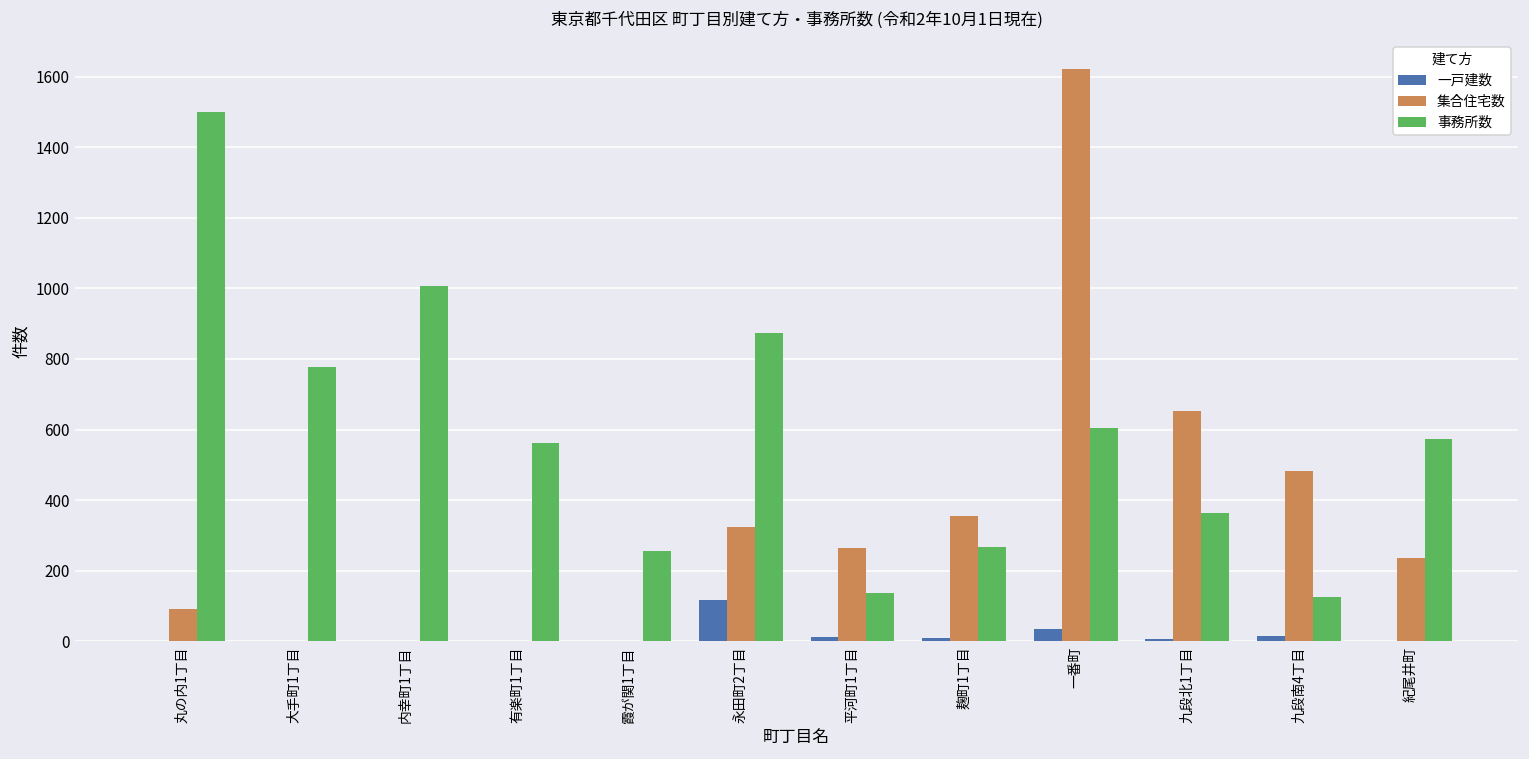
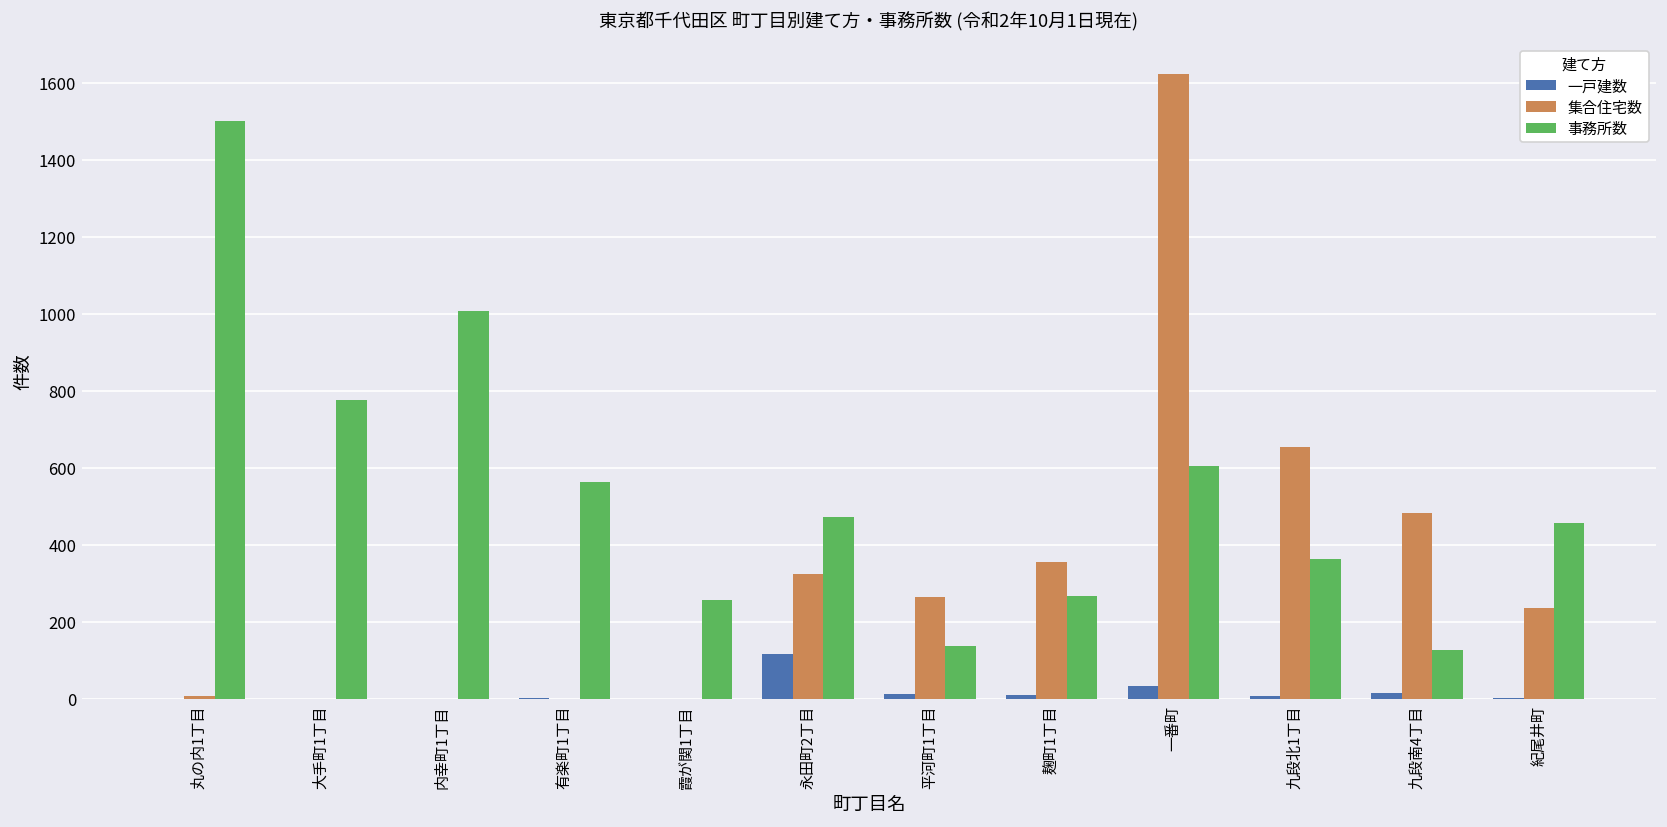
集合住宅数, 丸の内1丁目: 90 -> 10
事務所数, 永田町2丁目: 870 -> 470
事務所数, 紀尾井町: 570 -> 460
